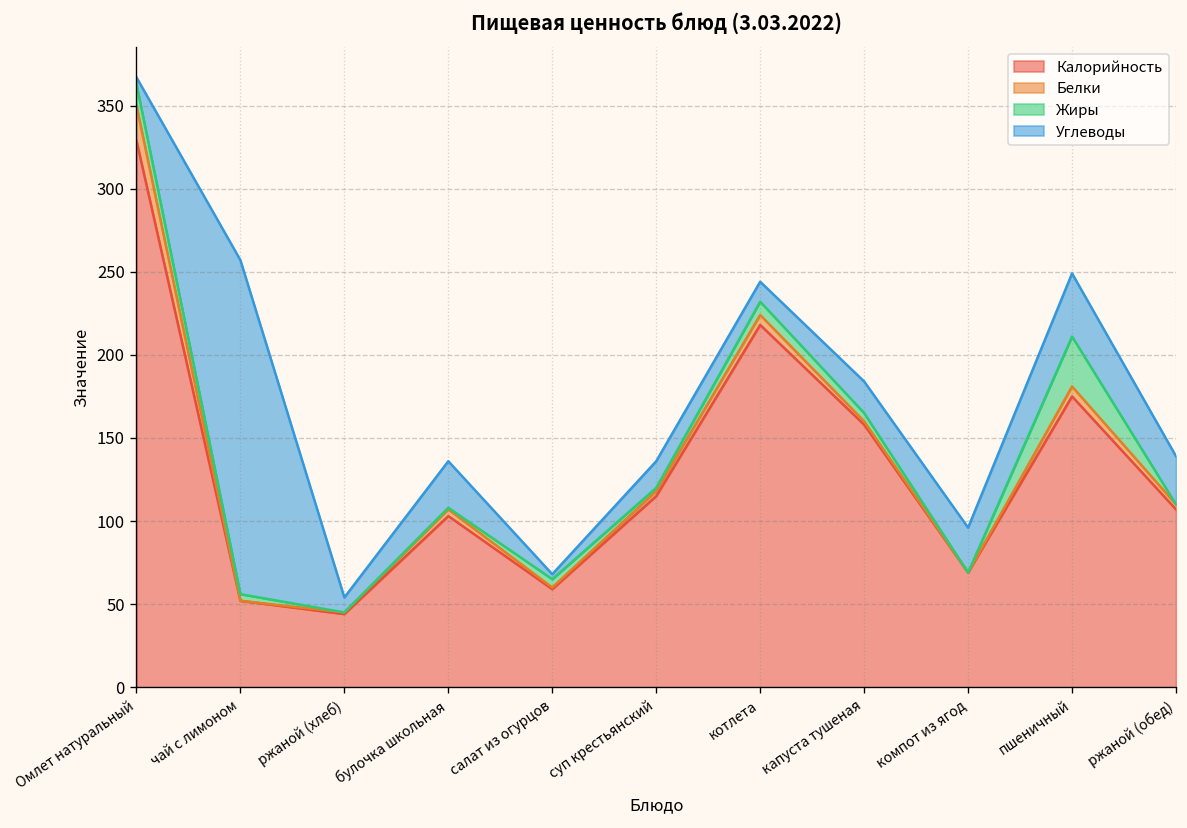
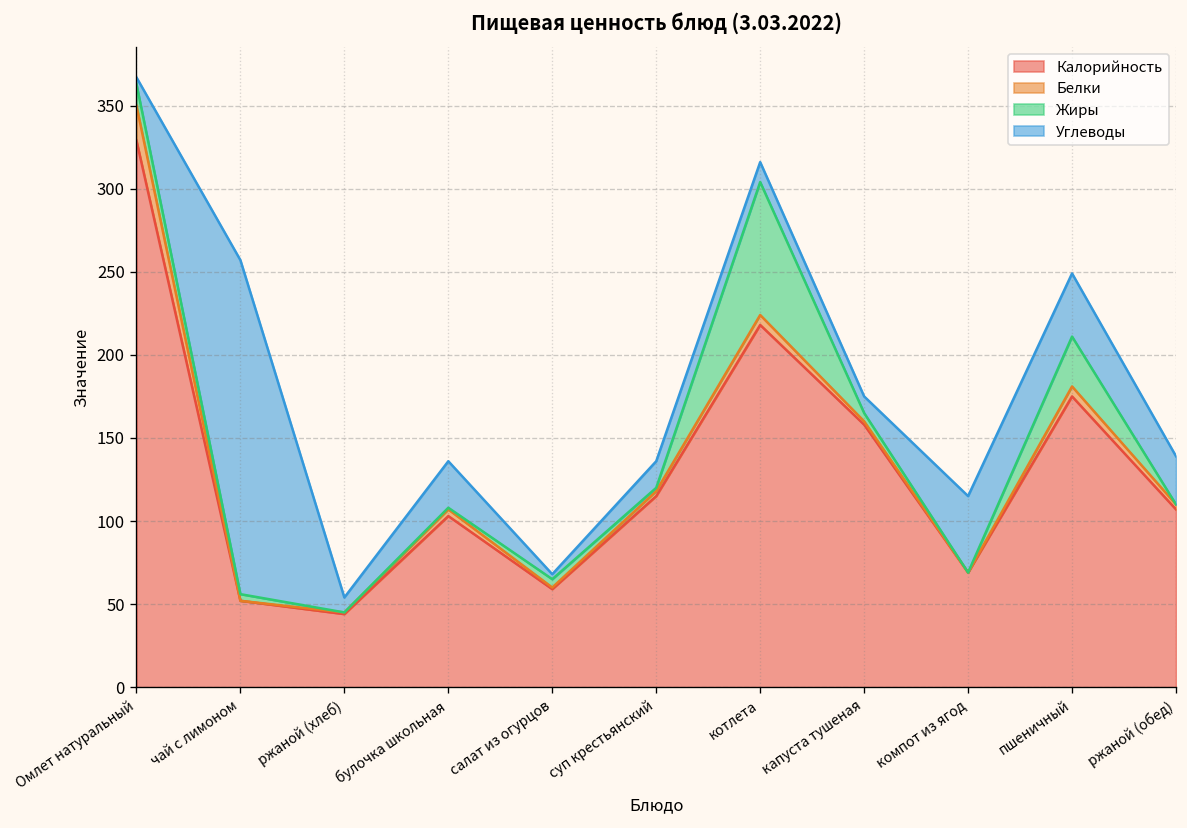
Жиры, котлета: 8 -> 80
Углеводы, капуста тушеная: 19 -> 10
Углеводы, компот из ягод: 27 -> 46
